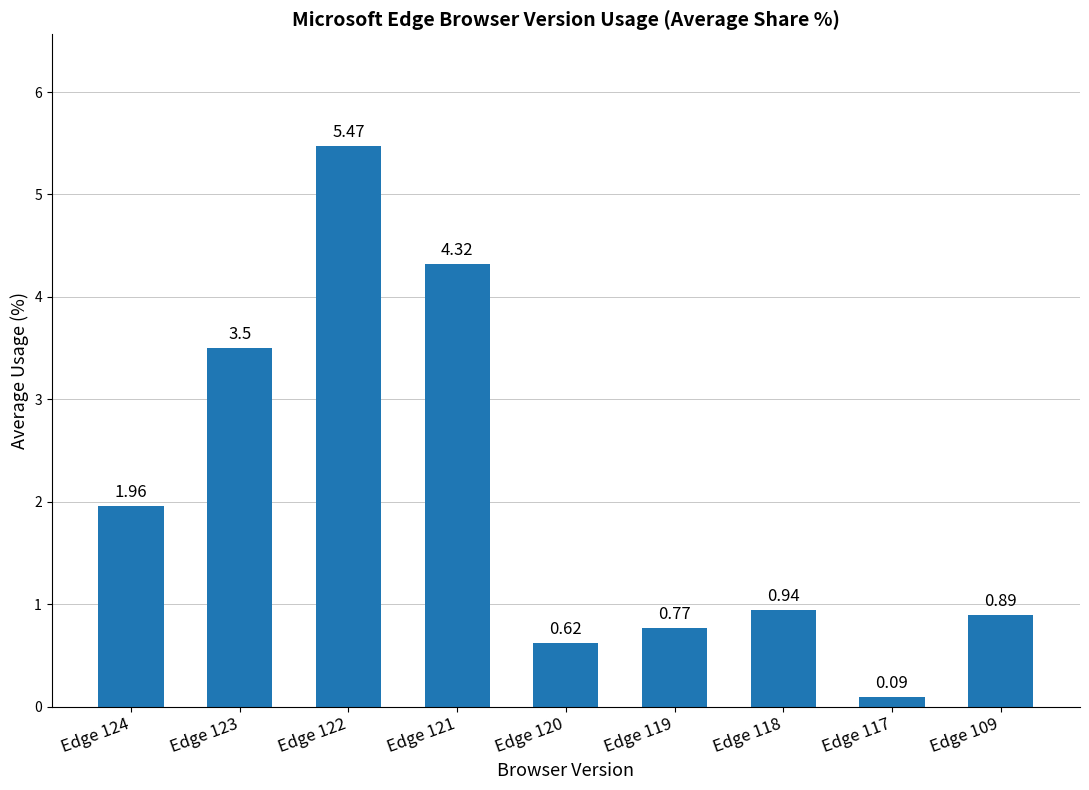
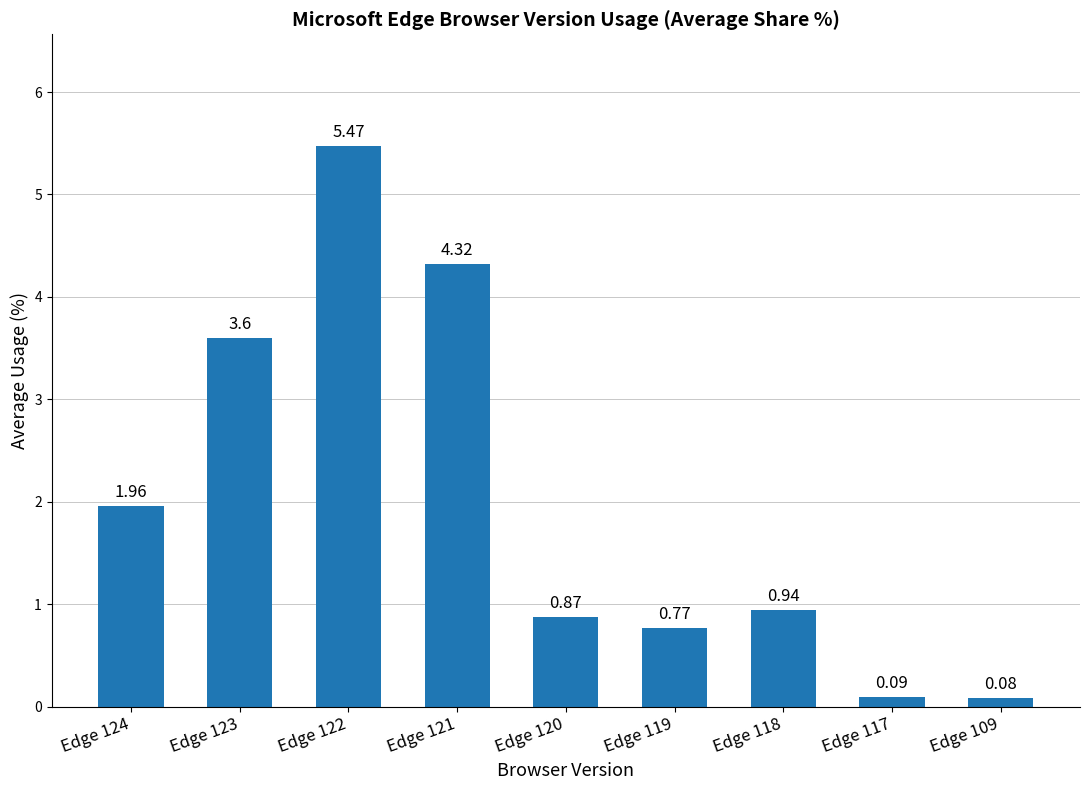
Edge 123: 3.5 -> 3.6
Edge 120: 0.62 -> 0.87
Edge 109: 0.89 -> 0.08
